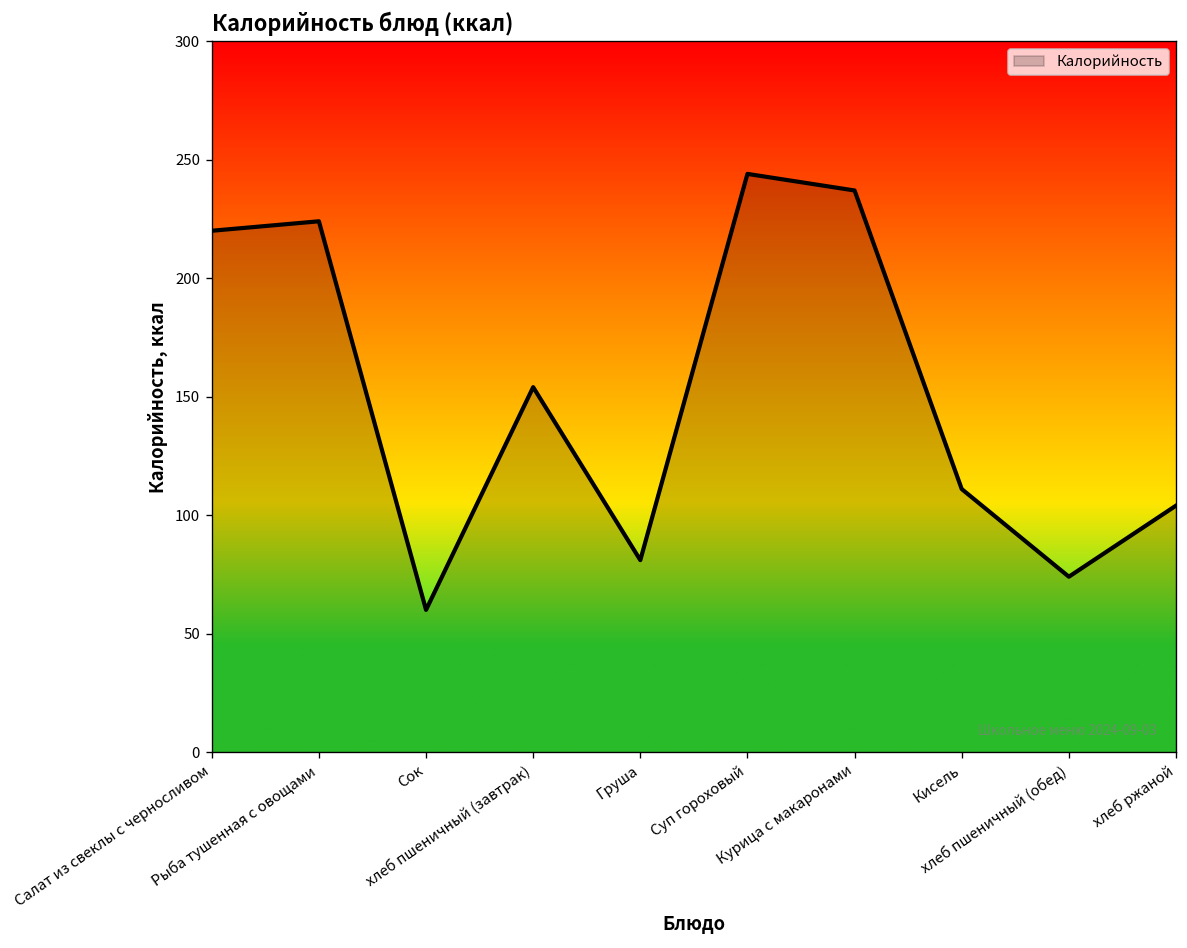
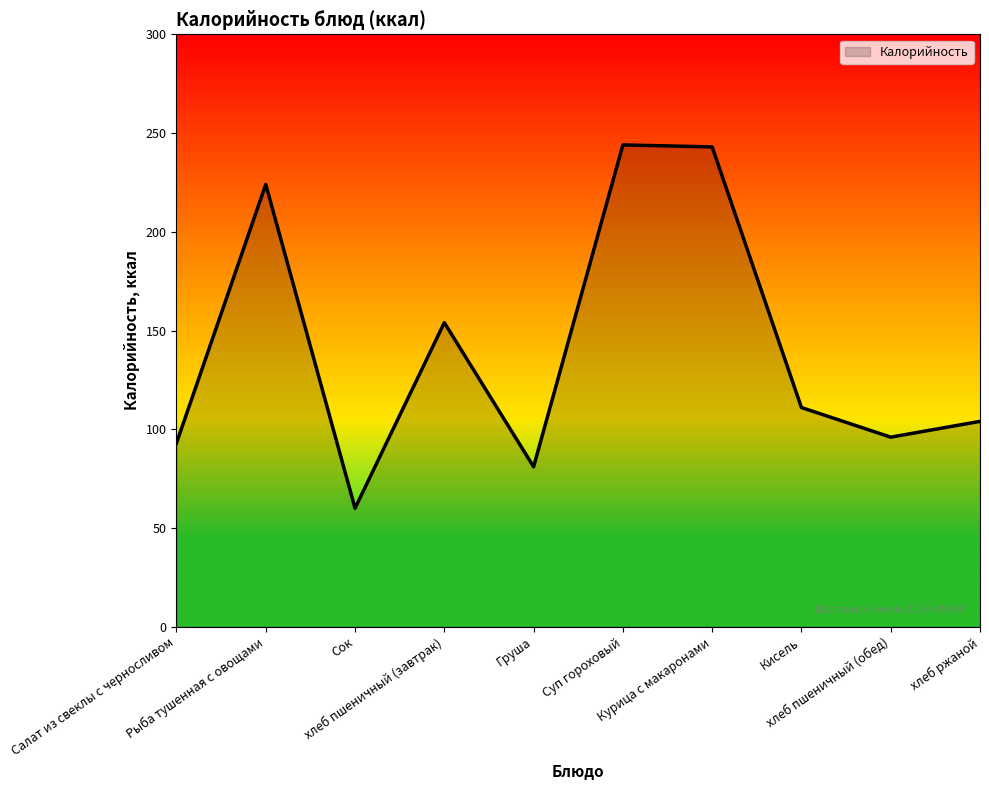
Салат из свеклы с черносливом: 220 -> 93
Курица с макаронами: 237 -> 243
хлеб пшеничный (обед): 74 -> 96
